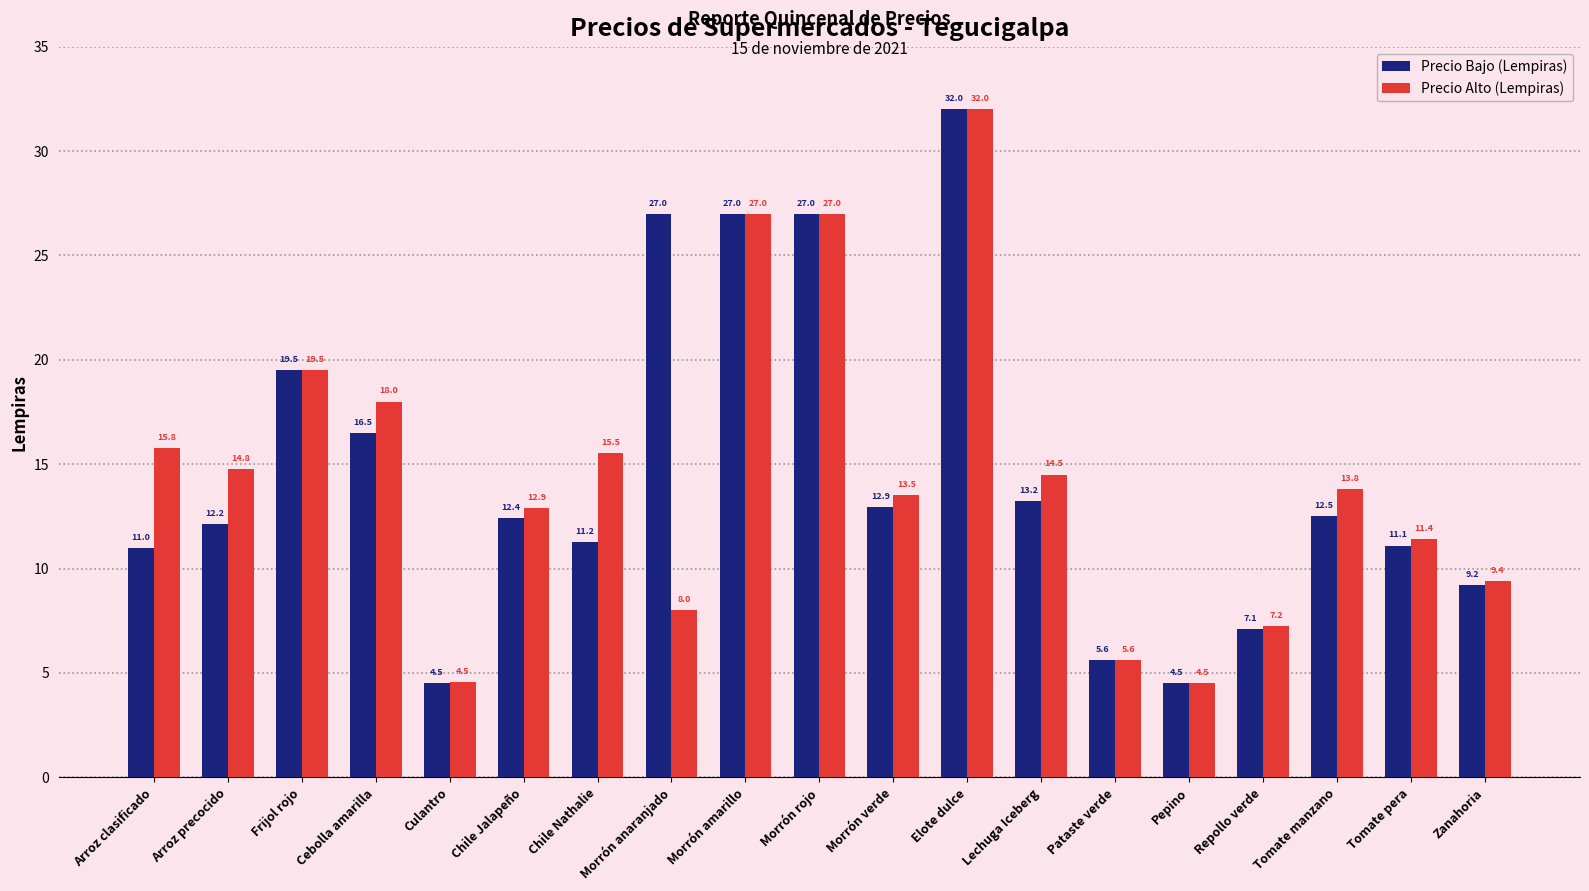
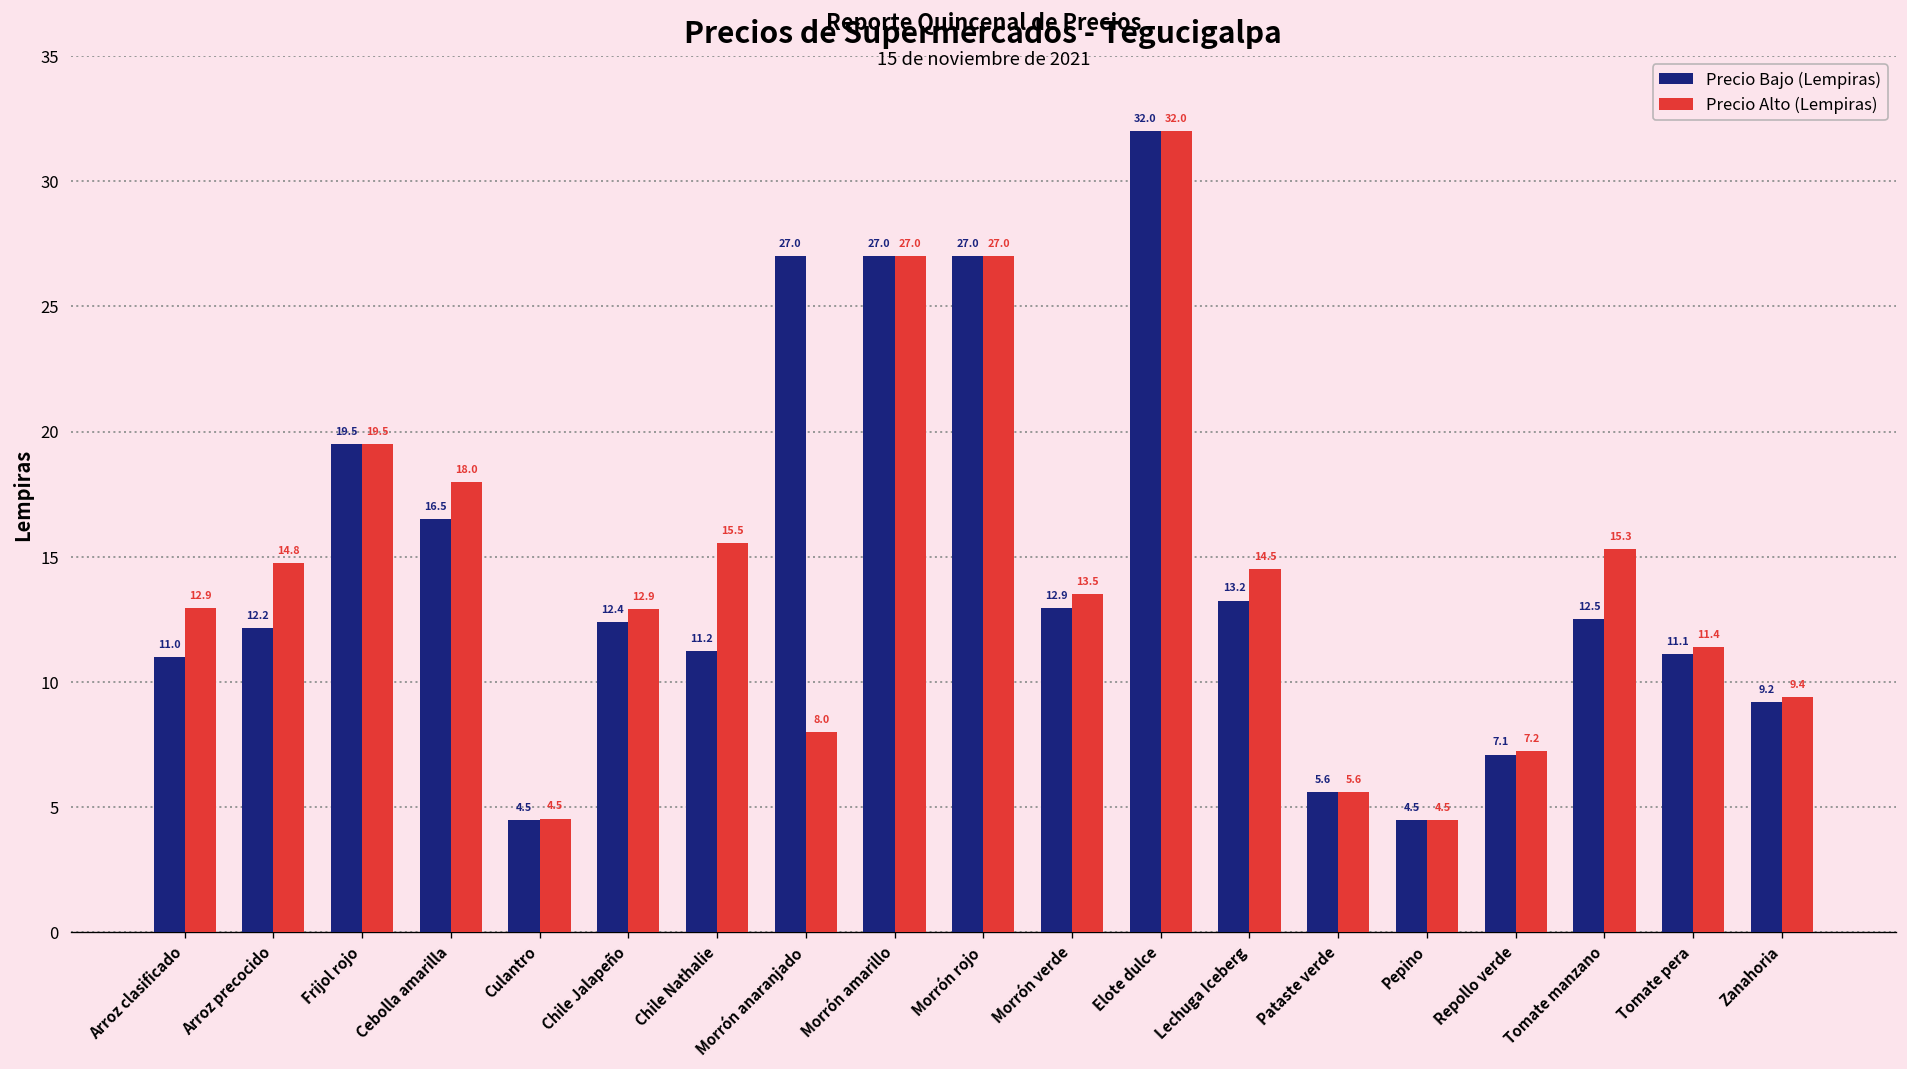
Precio Alto (Lempiras), Arroz clasificado: 15.8 -> 12.9
Precio Alto (Lempiras), Tomate manzano: 13.8 -> 15.3
